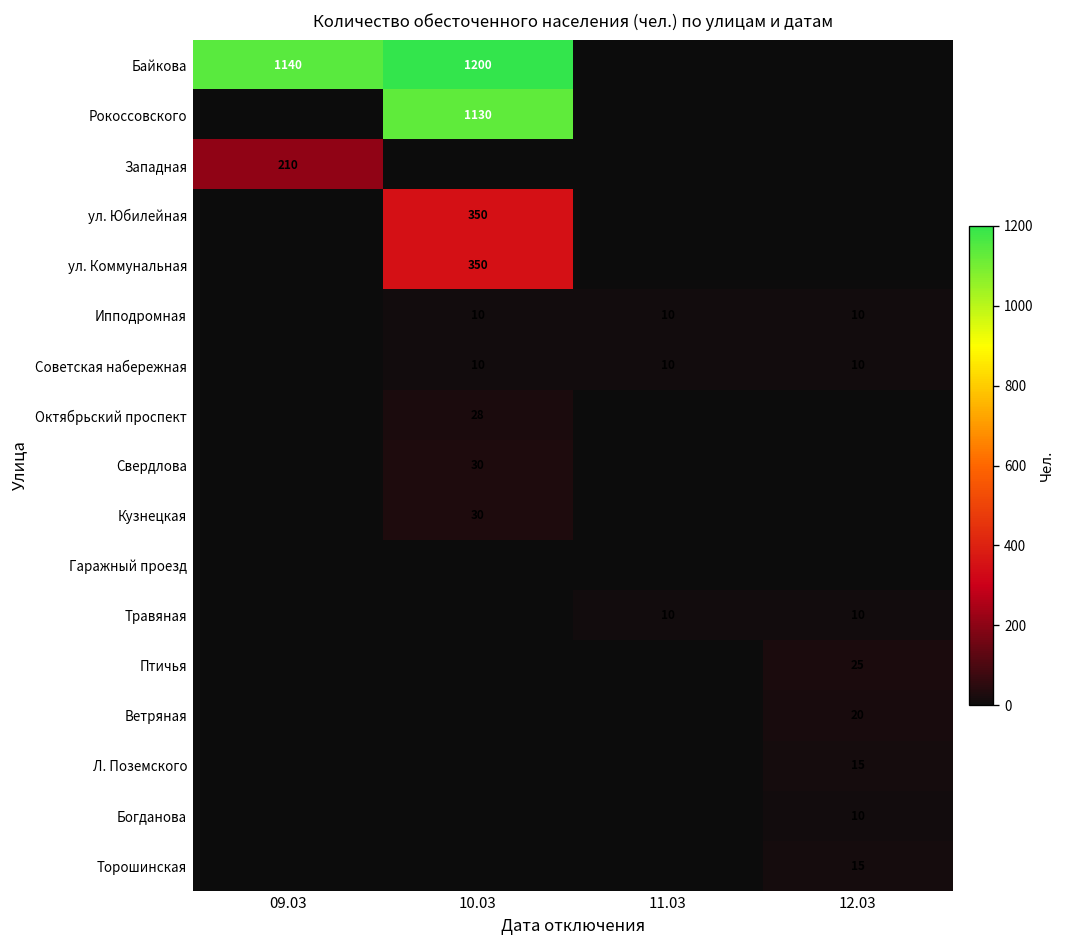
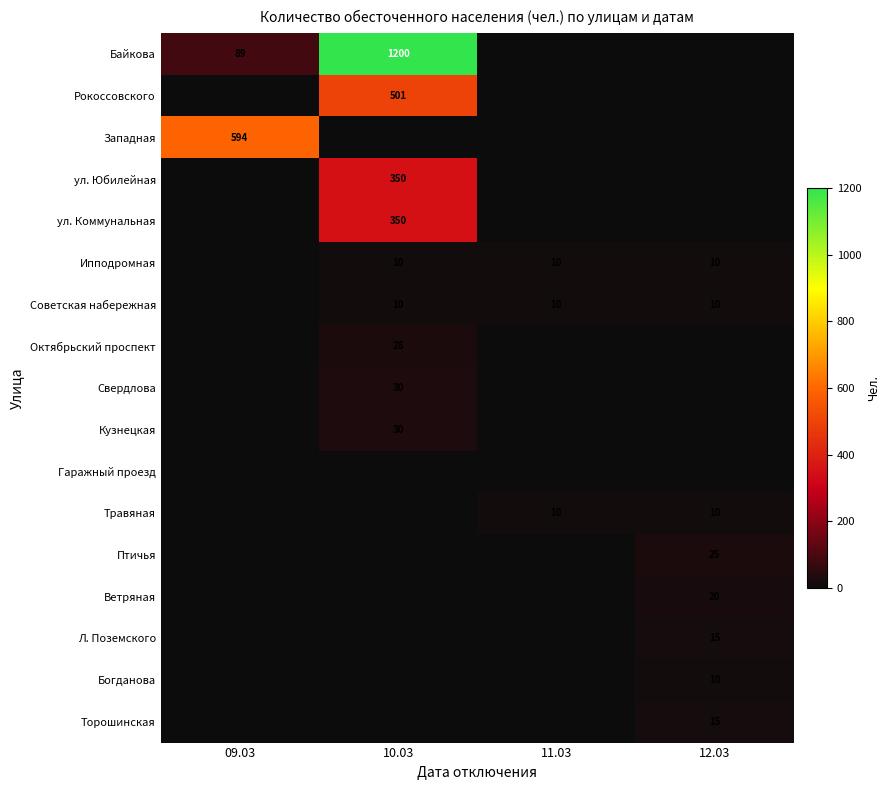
Байкова, 09.03: 1140 -> 89
Рокоссовского, 10.03: 1130 -> 501
Западная, 09.03: 210 -> 594
